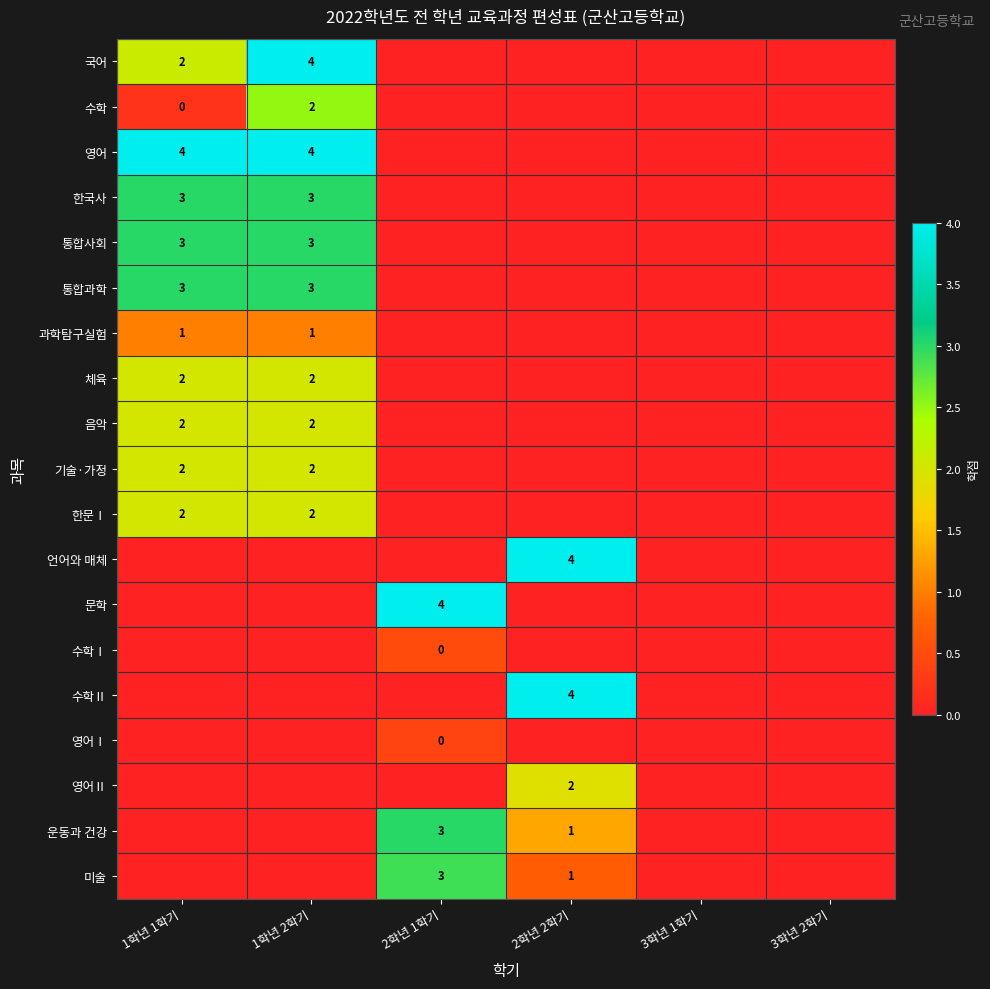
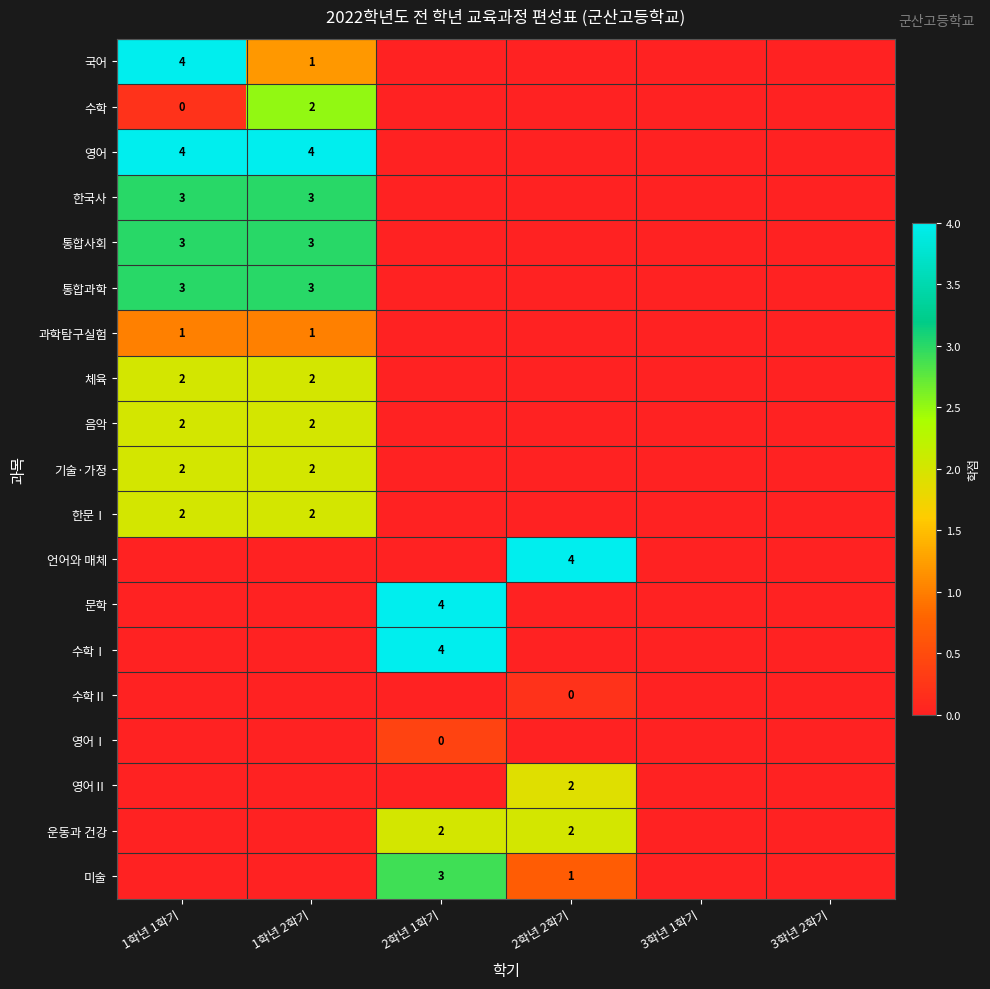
국어, 1학년 1학기: 2 -> 4
국어, 1학년 2학기: 4 -> 1
수학Ⅰ, 2학년 1학기: 0 -> 4
수학Ⅱ, 2학년 2학기: 4 -> 0
운동과 건강, 2학년 1학기: 3 -> 2
운동과 건강, 2학년 2학기: 1 -> 2
